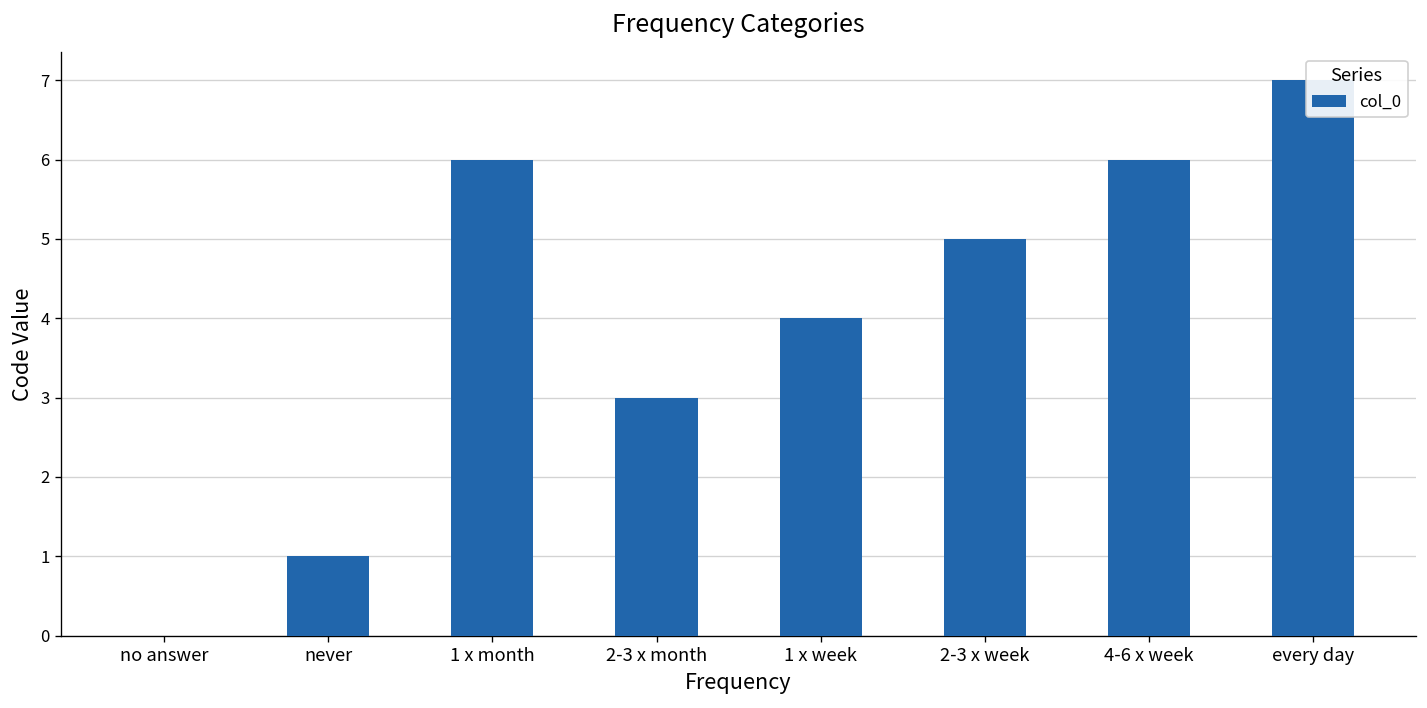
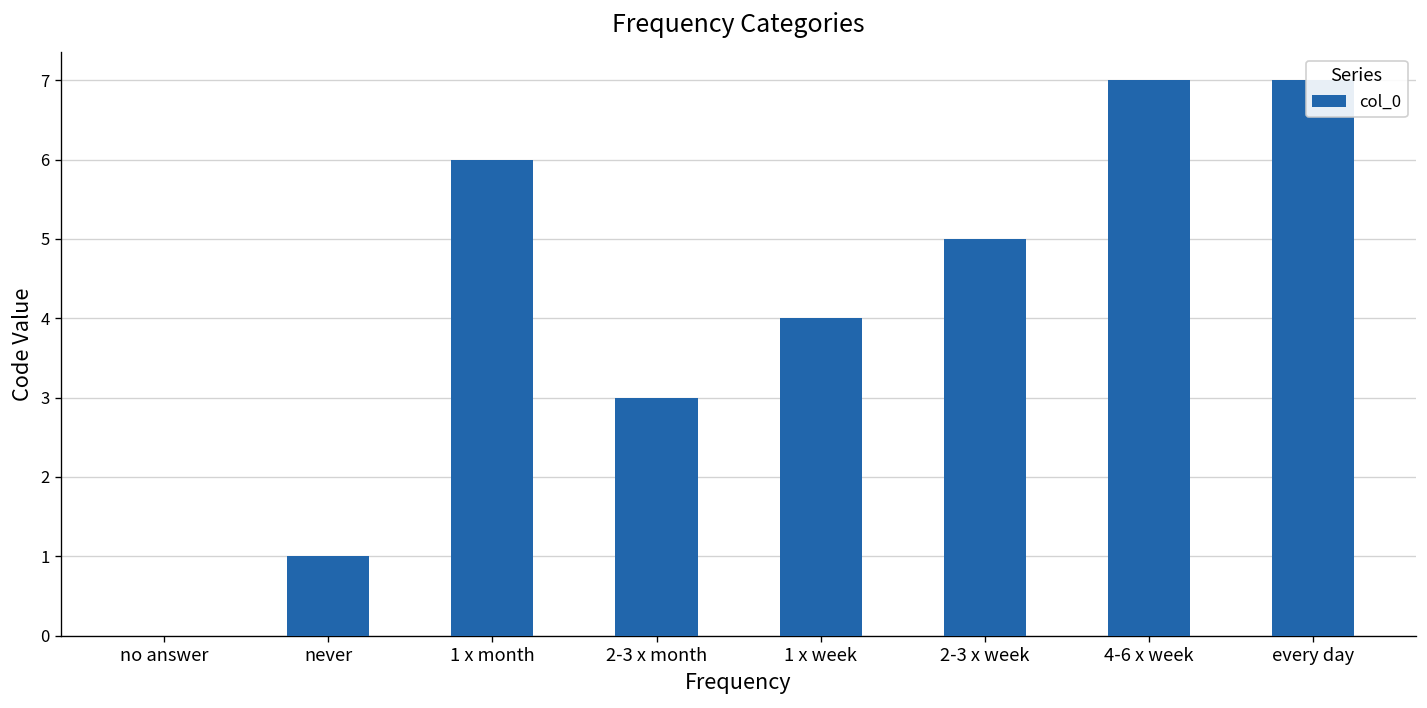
4-6 x week: 6 -> 7
